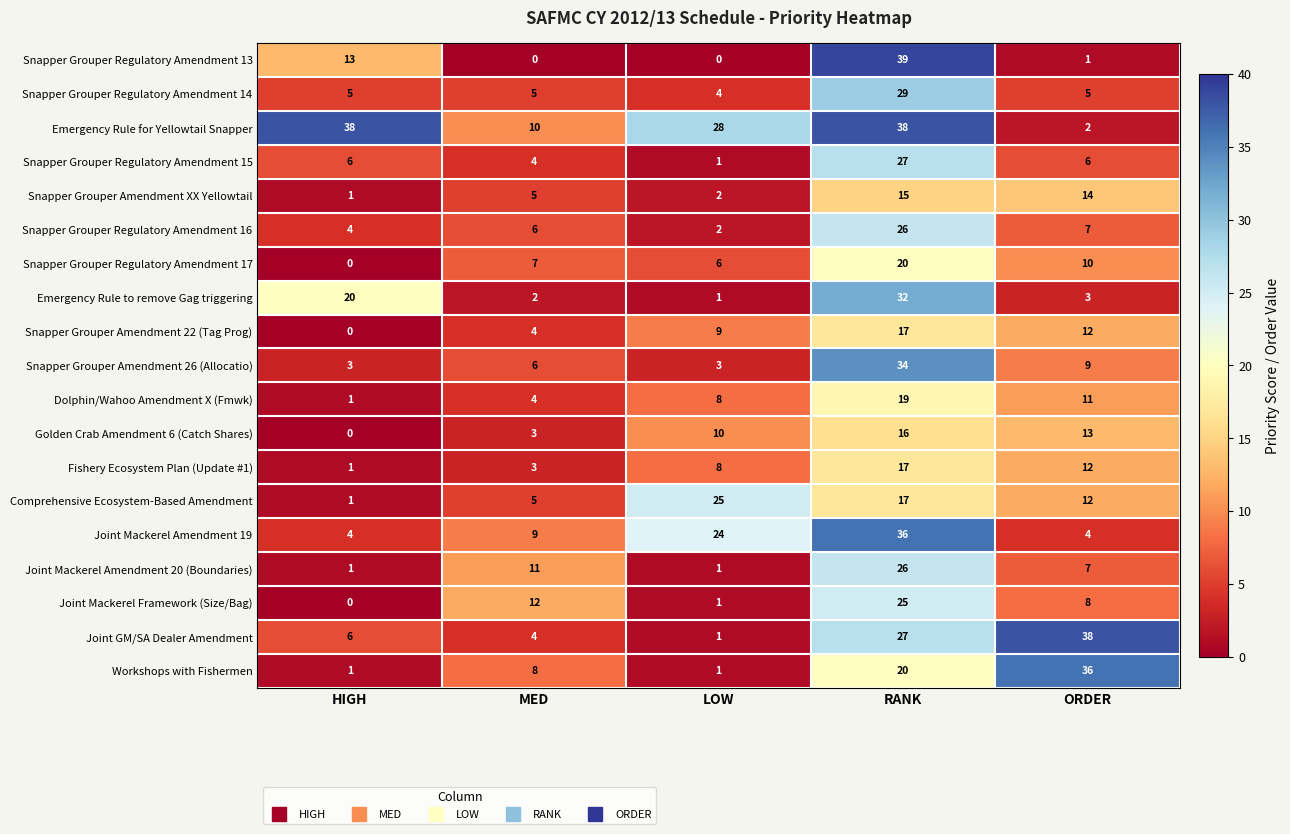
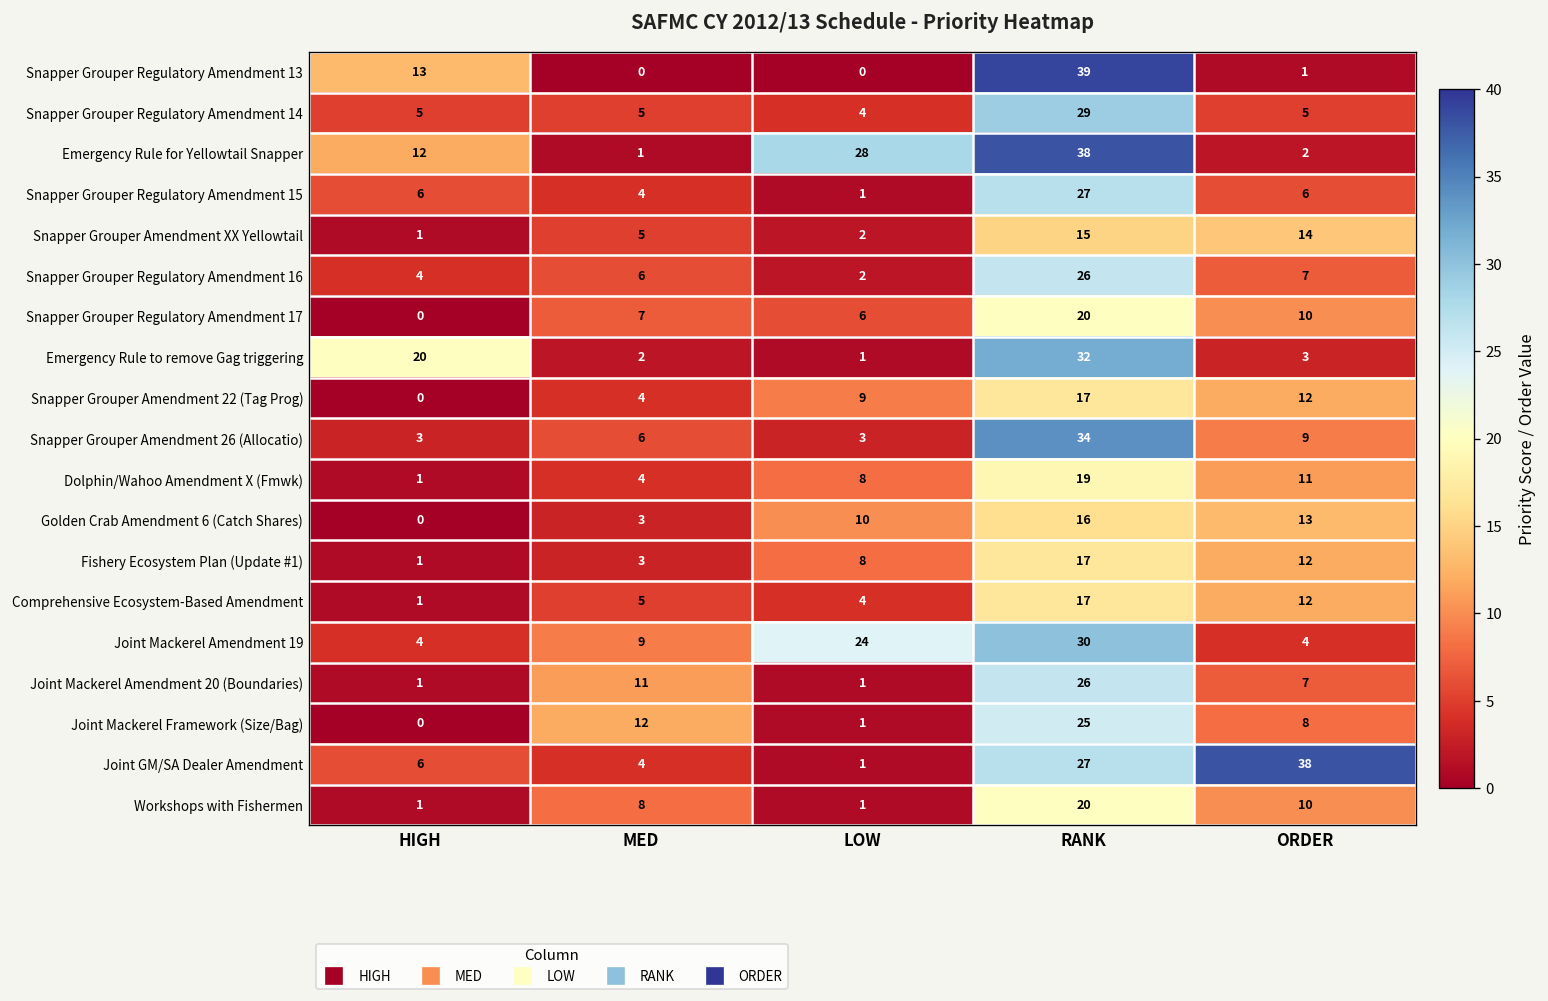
Emergency Rule for Yellowtail Snapper, HIGH: 38 -> 12
Emergency Rule for Yellowtail Snapper, MED: 10 -> 1
Comprehensive Ecosystem-Based Amendment, LOW: 25 -> 4
Joint Mackerel Amendment 19, RANK: 36 -> 30
Workshops with Fishermen, ORDER: 36 -> 10
